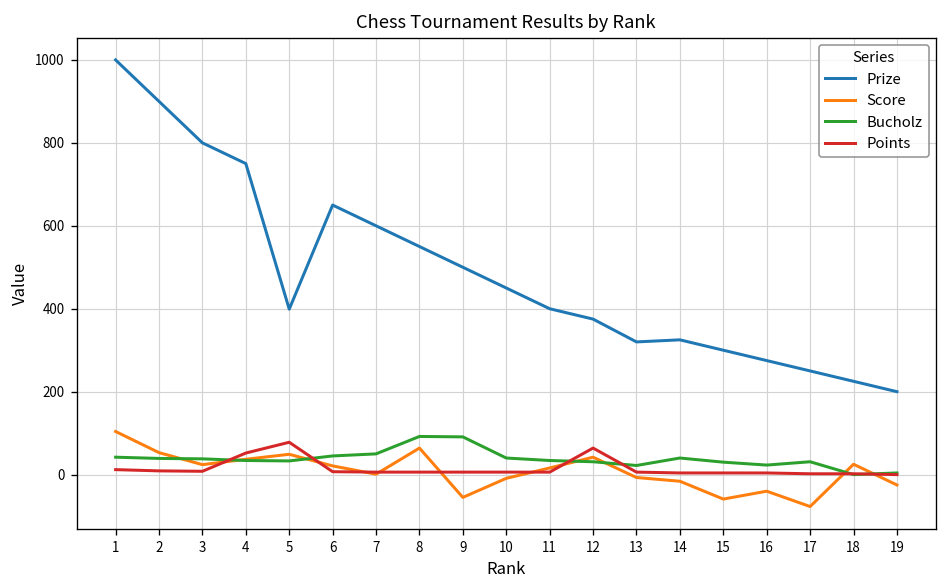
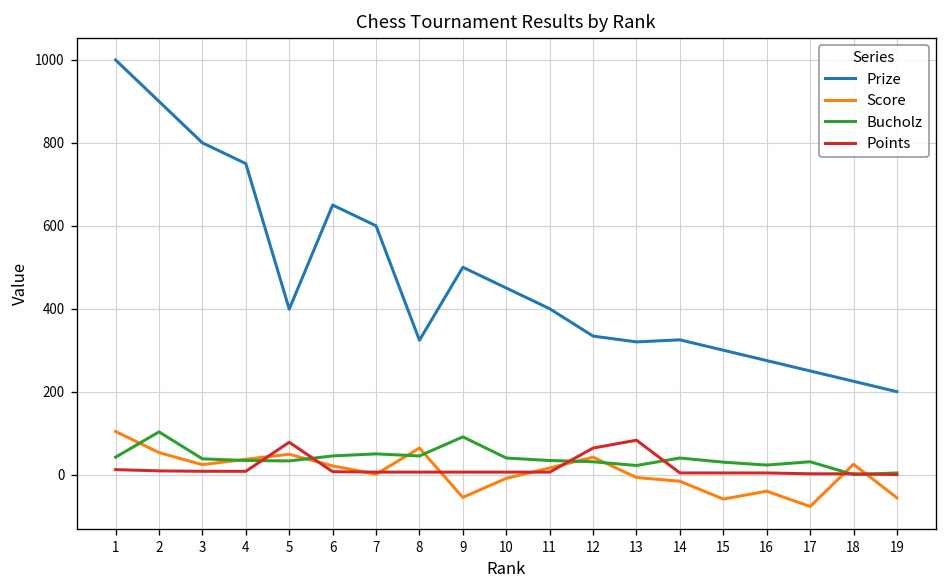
Bucholz, 2: 40 -> 100
Points, 4: 50 -> 10
Prize, 8: 550 -> 320
Bucholz, 8: 90 -> 50
Prize, 12: 380 -> 330
Points, 13: 10 -> 80
Score, 19: -30 -> -60
